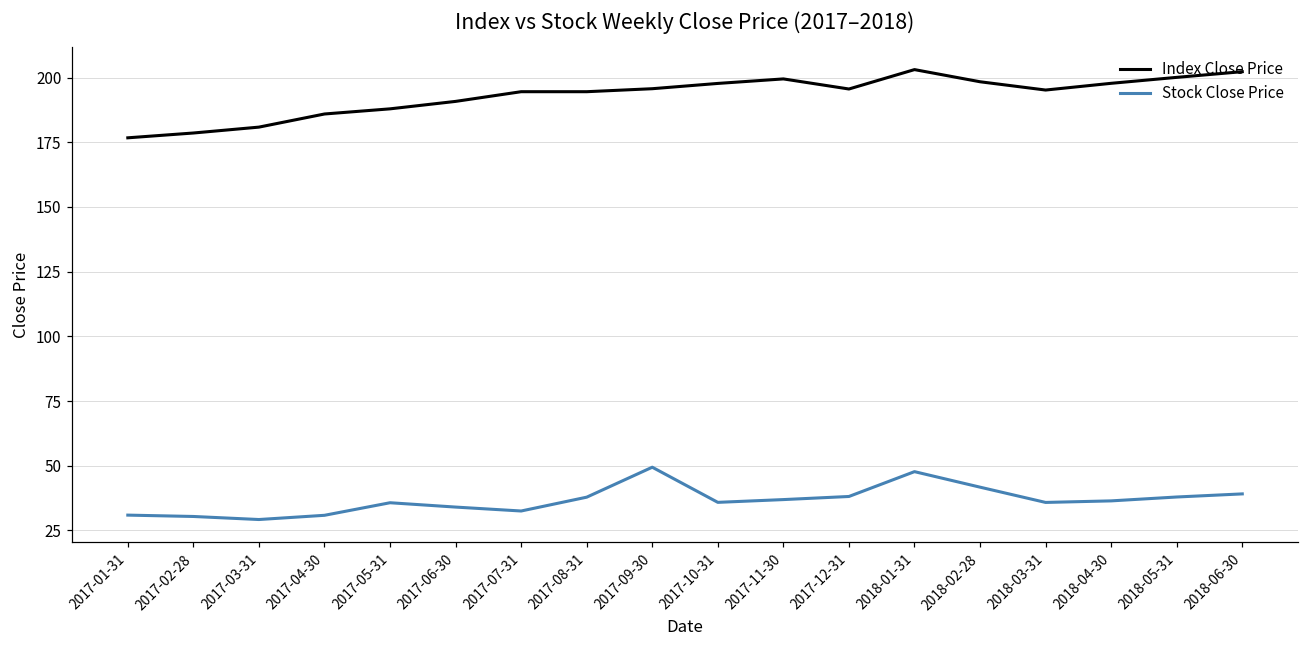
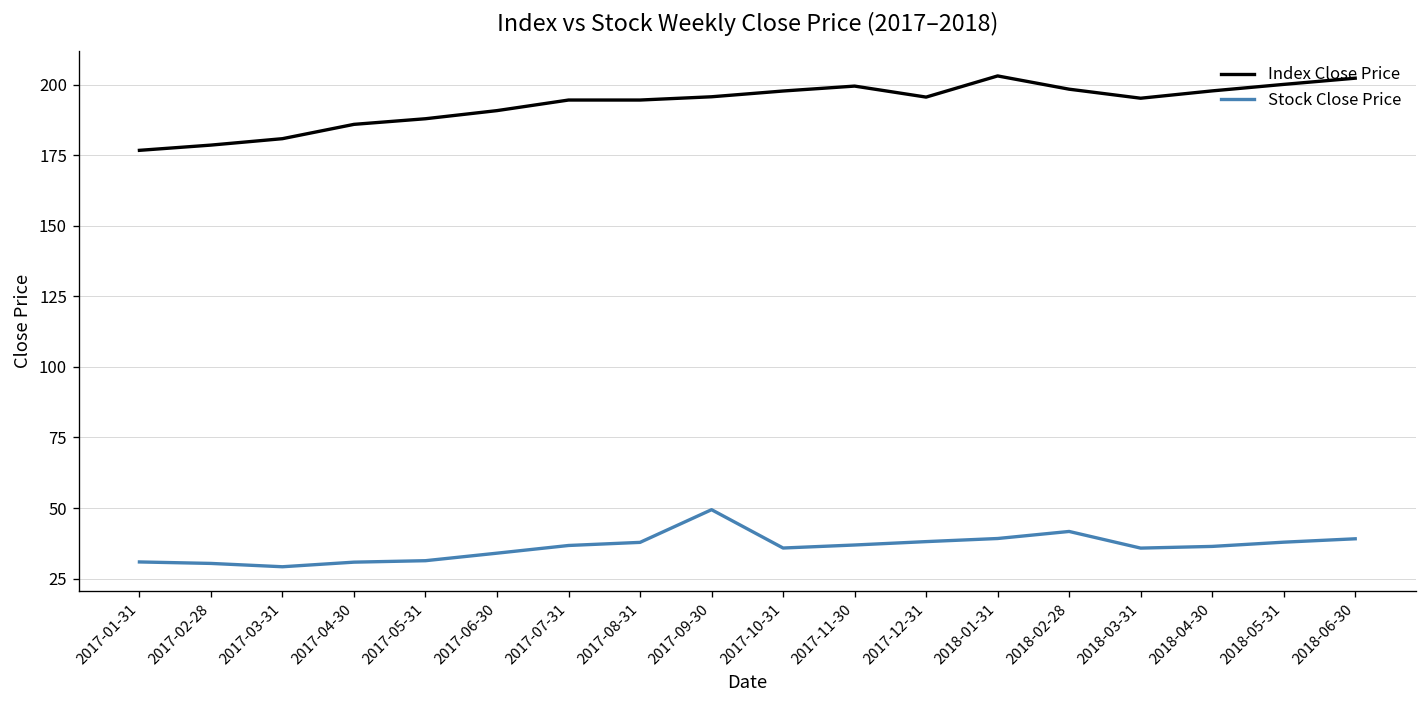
Stock Close Price, 2017-05-31: 36 -> 31
Stock Close Price, 2017-07-31: 32 -> 37
Stock Close Price, 2018-01-31: 48 -> 39
